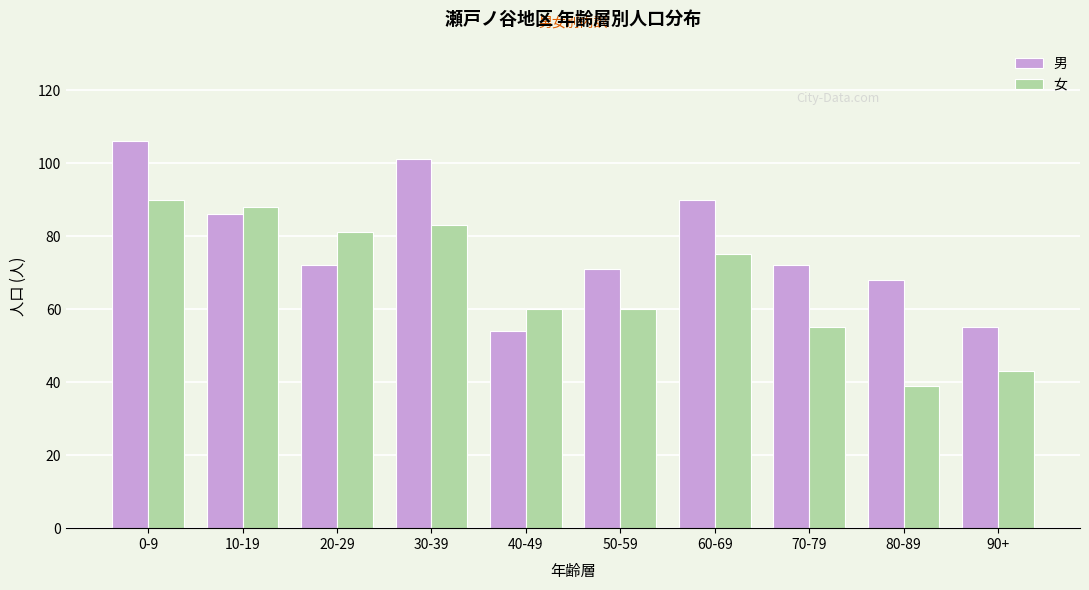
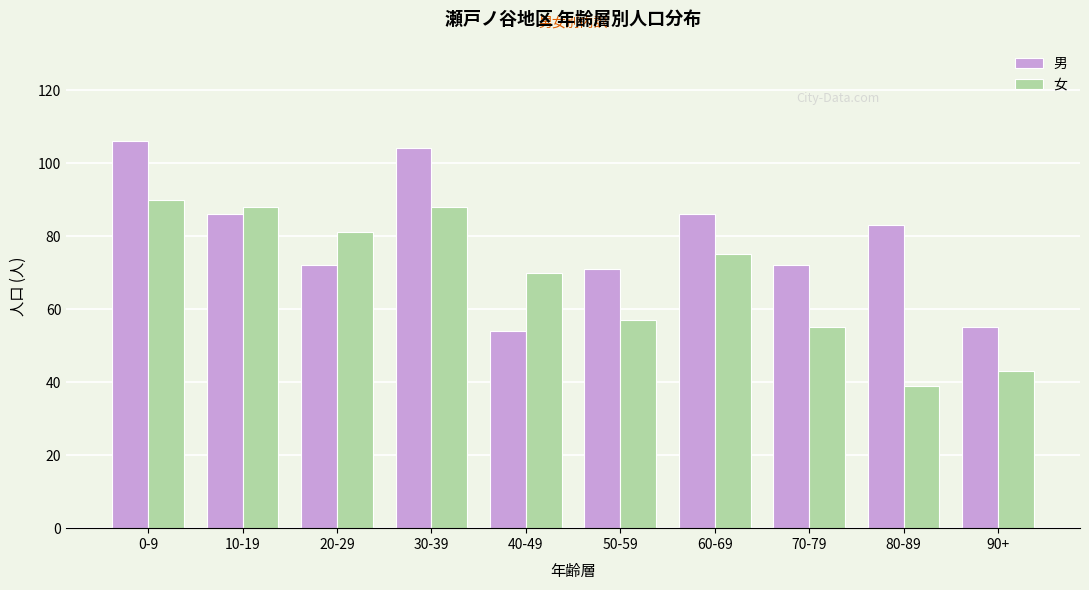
男, 30-39: 101 -> 104
女, 30-39: 83 -> 88
女, 40-49: 60 -> 70
女, 50-59: 60 -> 57
男, 60-69: 90 -> 86
男, 80-89: 68 -> 83
